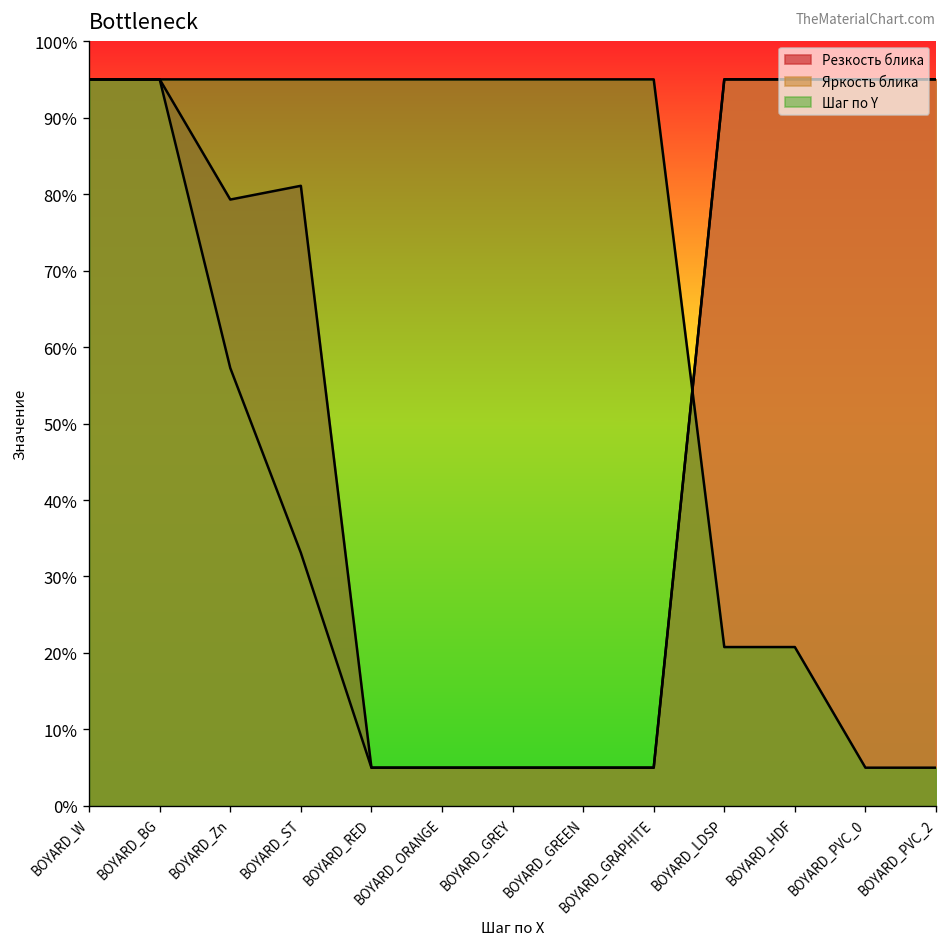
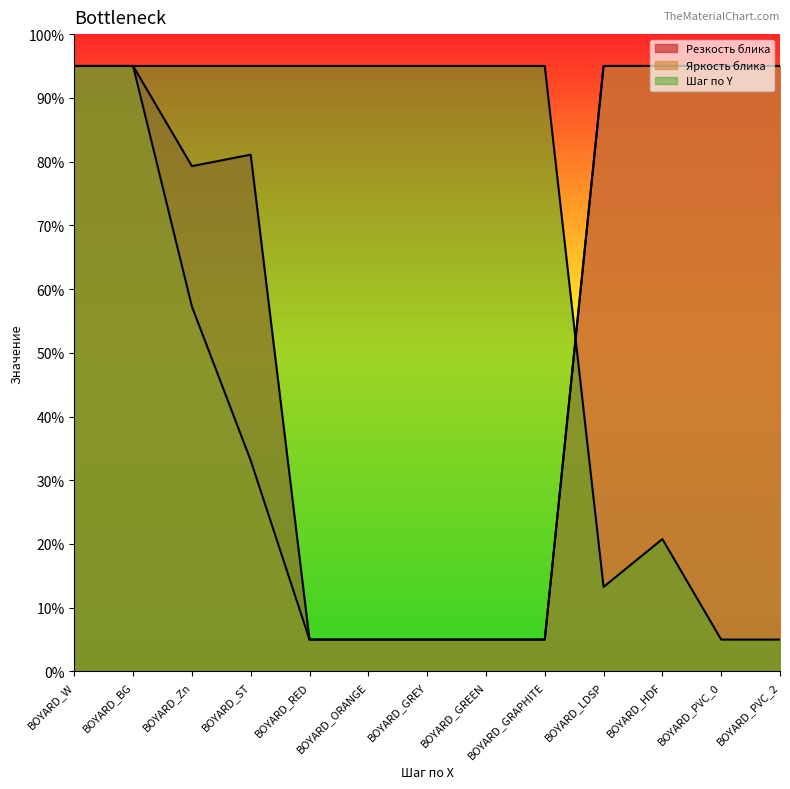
Шаг по Y, BOYARD_LDSP: 21% -> 13%
